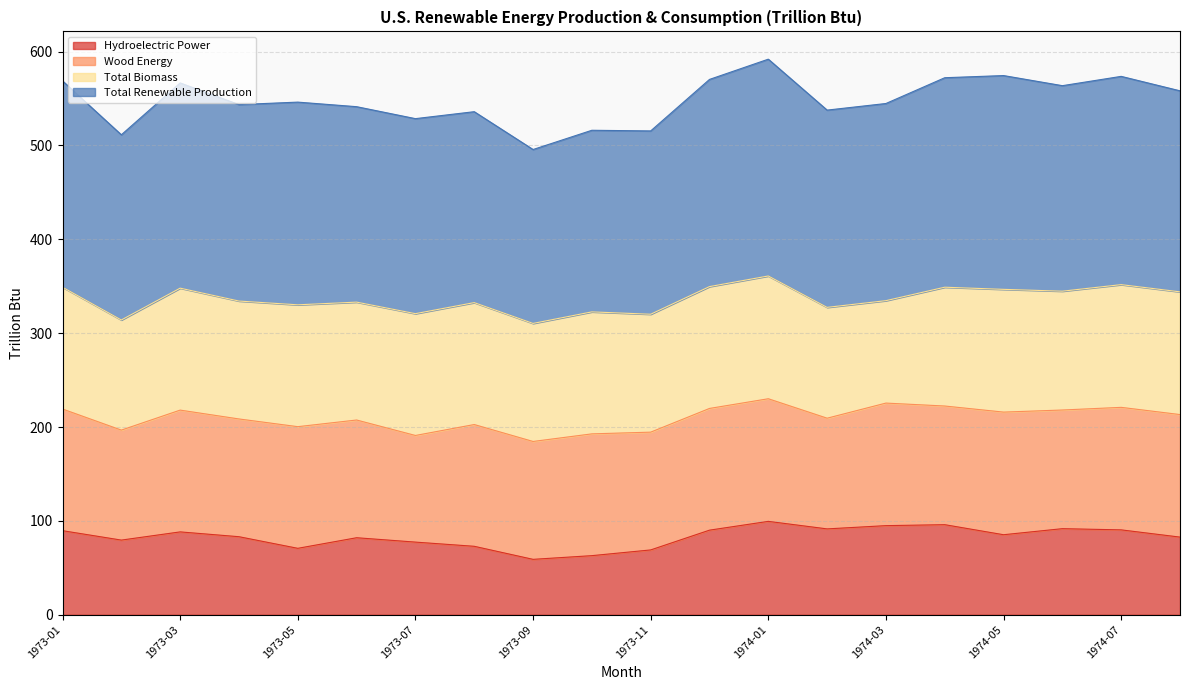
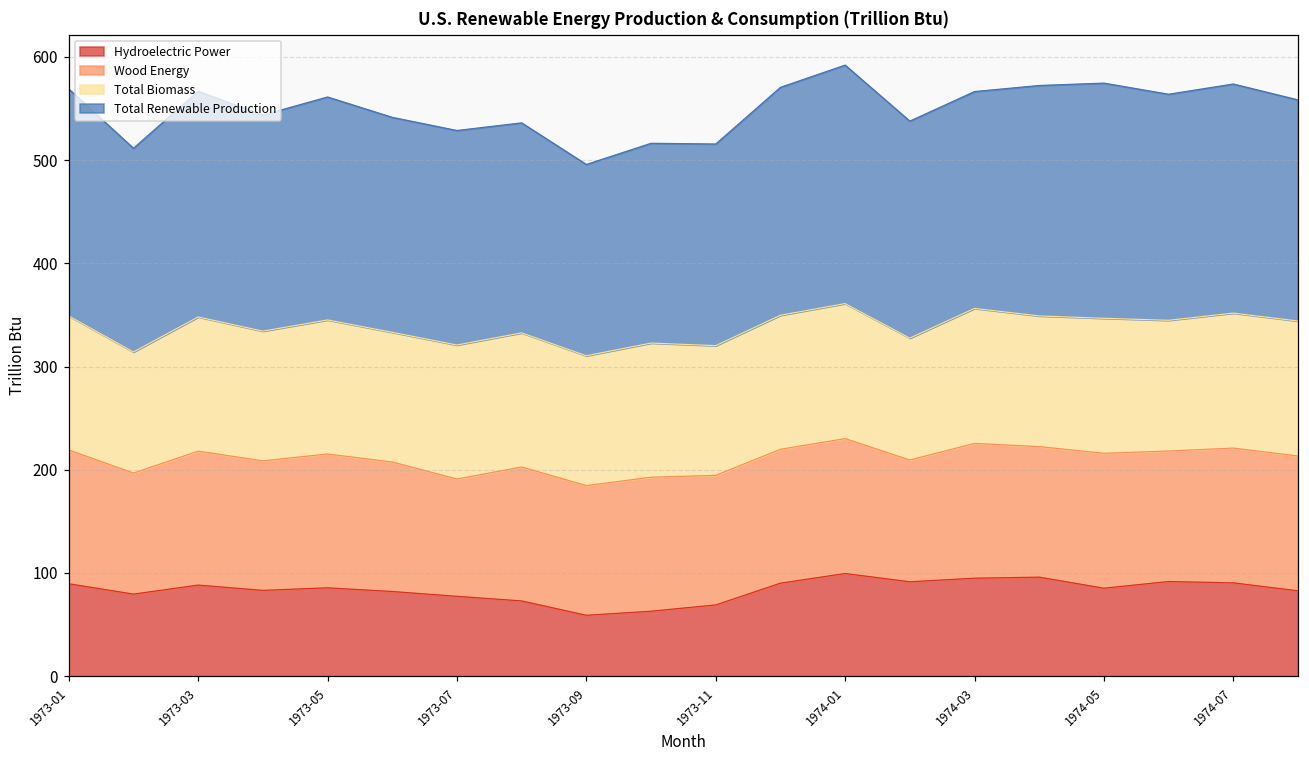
Hydroelectric Power, 1973-05: 70 -> 90
Total Biomass, 1974-03: 110 -> 130
